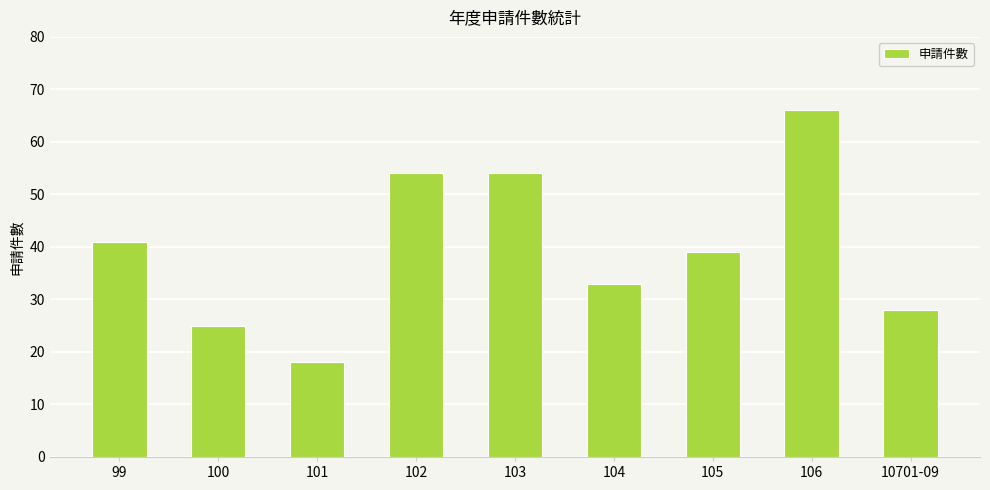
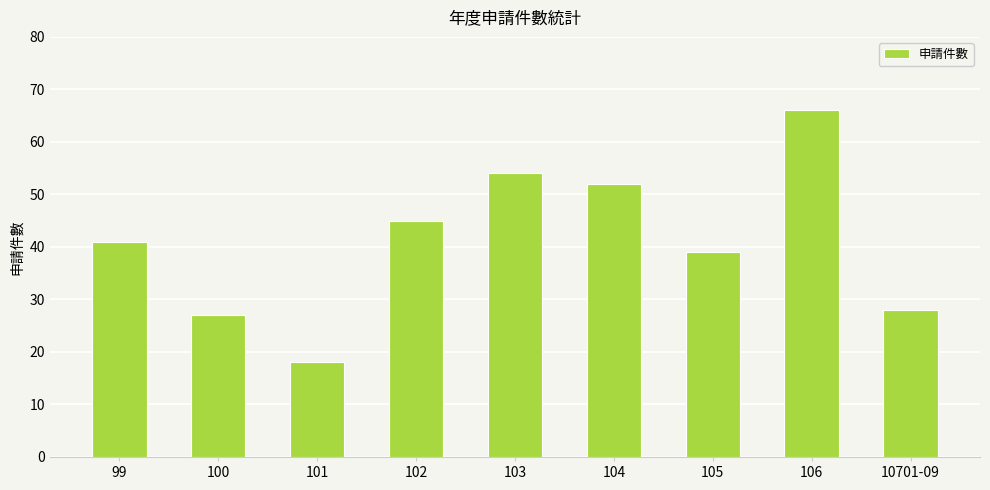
100: 25 -> 27
102: 54 -> 45
104: 33 -> 52
